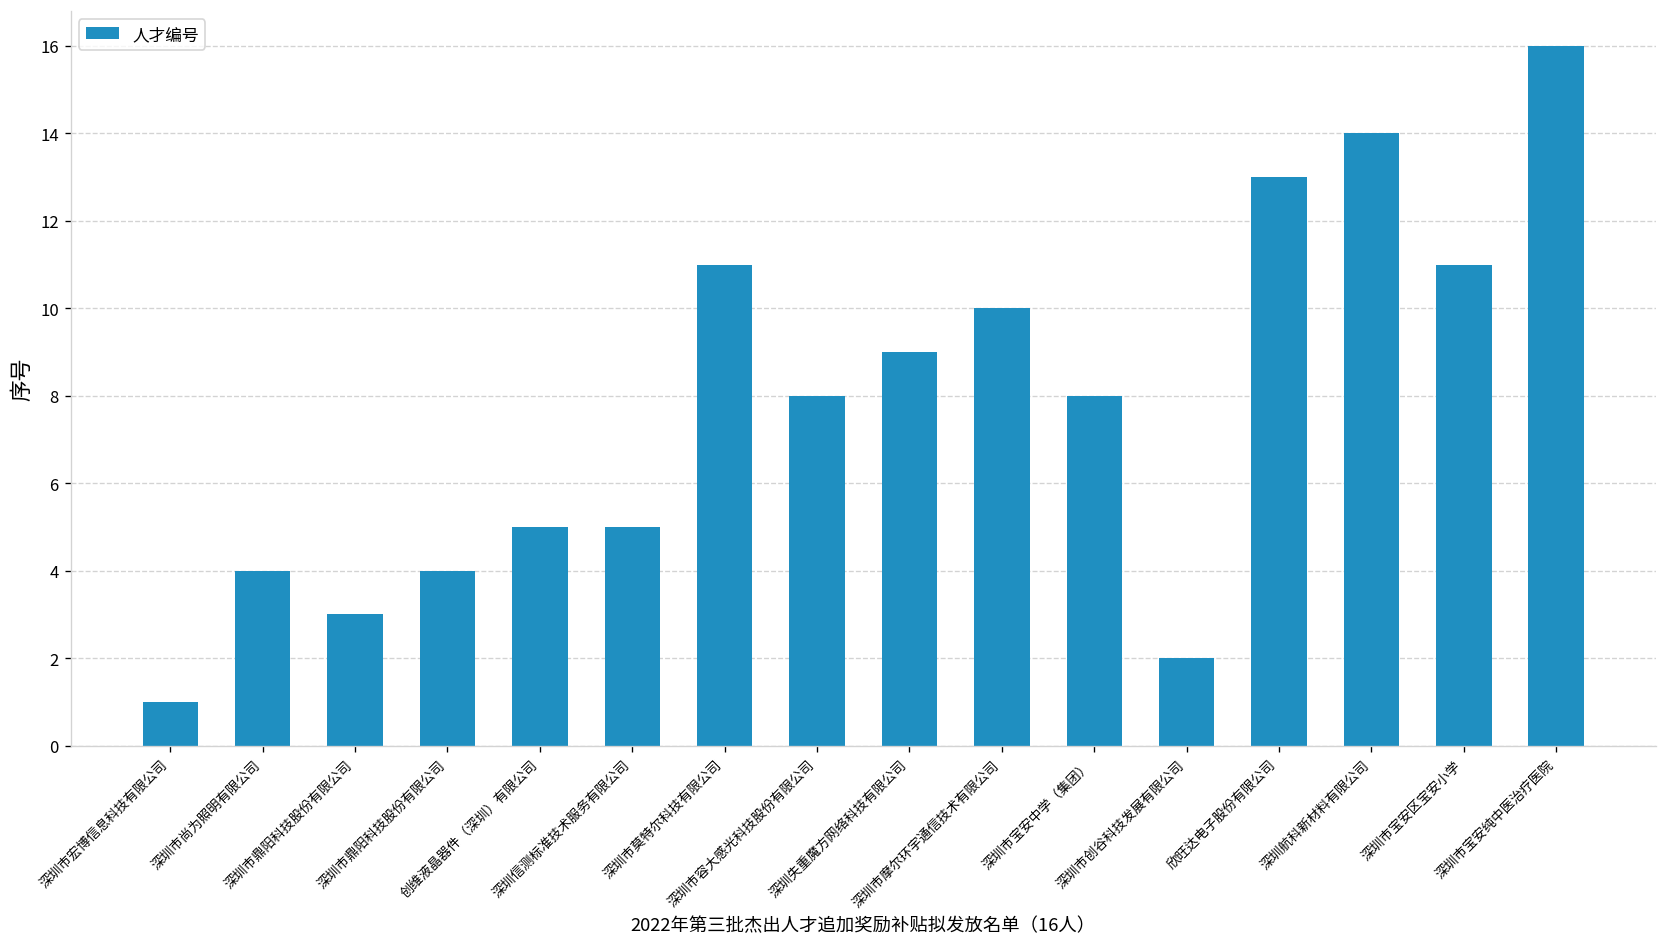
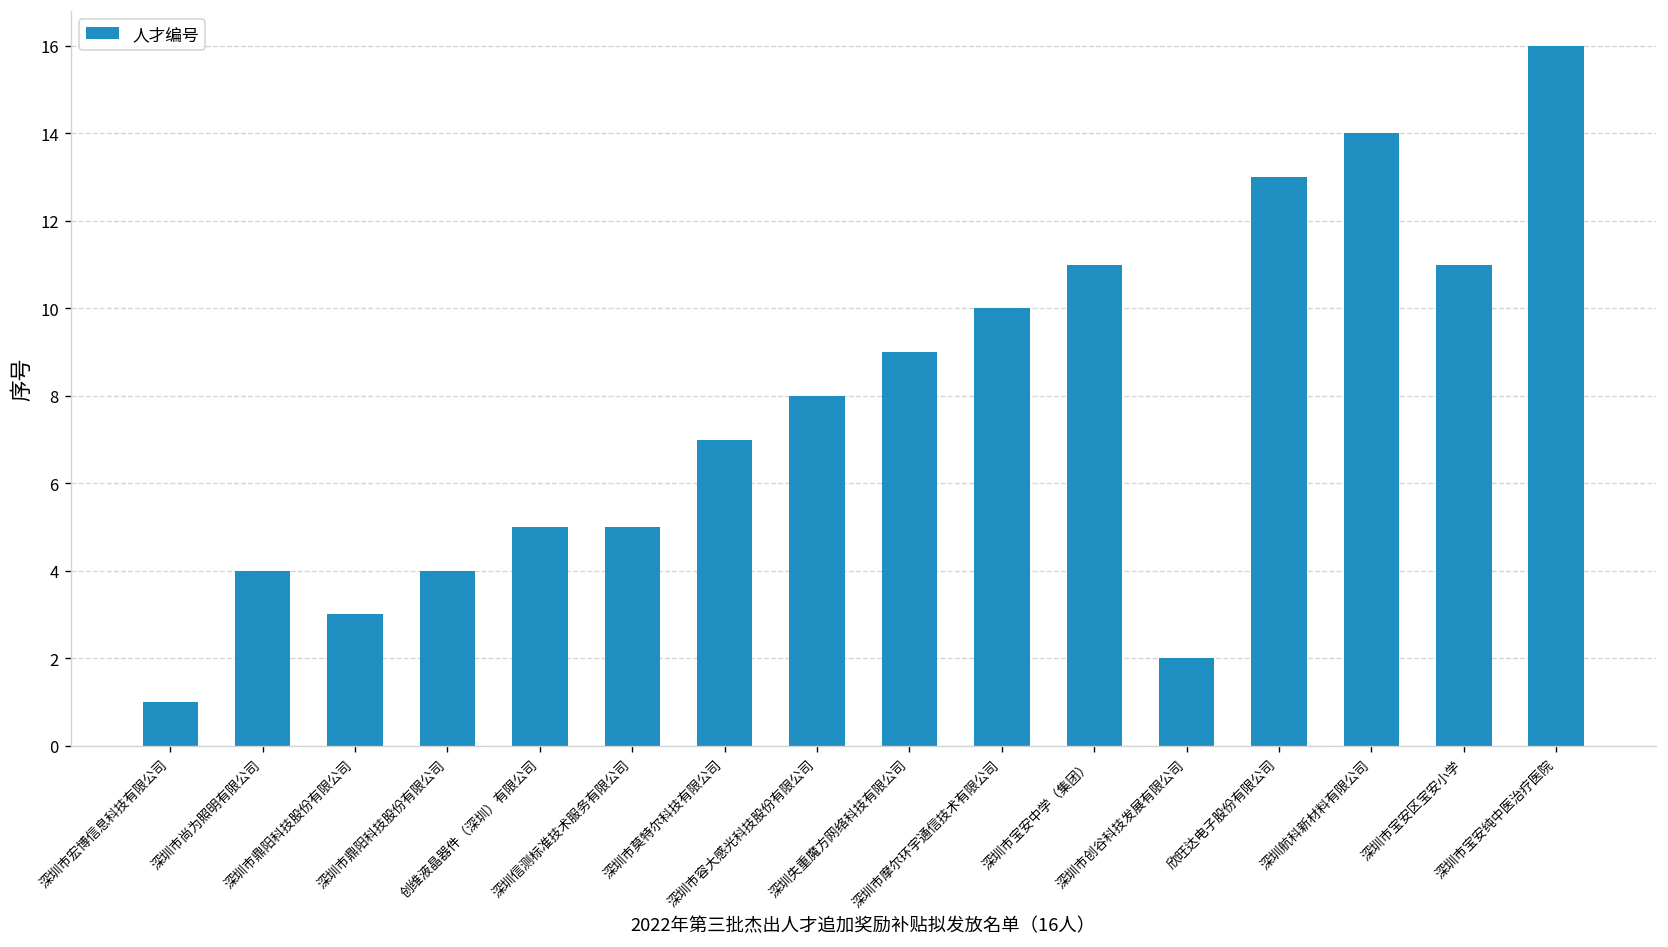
深圳市莫特尔科技有限公司: 11 -> 7
深圳市宝安中学（集团）: 8 -> 11
